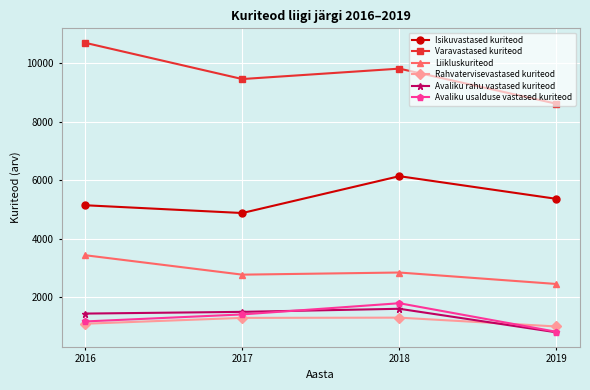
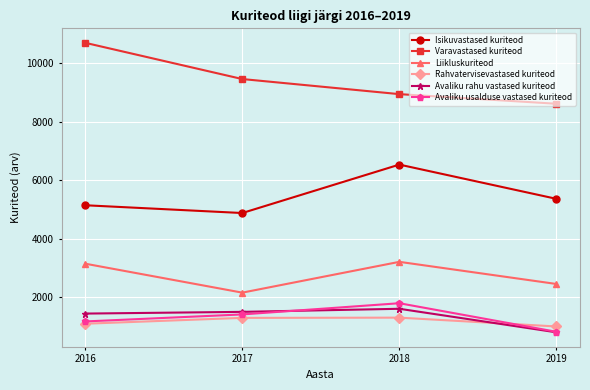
Liikluskuriteod, 2016: 3400 -> 3100
Liikluskuriteod, 2017: 2800 -> 2200
Isikuvastased kuriteod, 2018: 6100 -> 6500
Varavastased kuriteod, 2018: 9800 -> 8900
Liikluskuriteod, 2018: 2800 -> 3200
